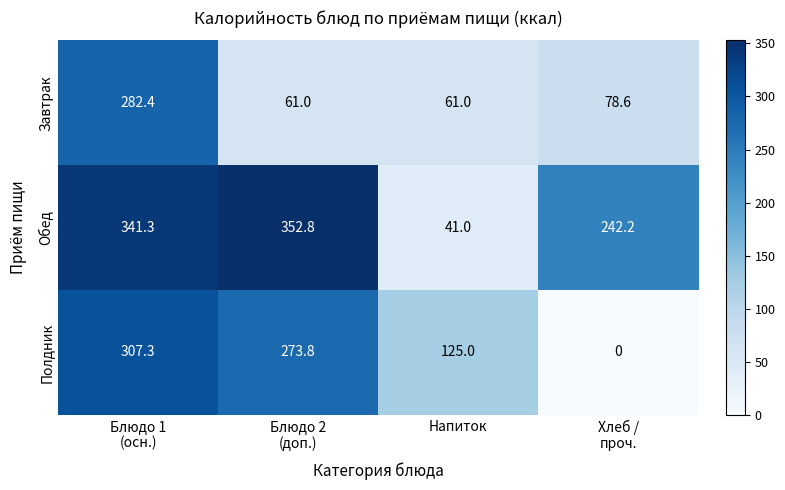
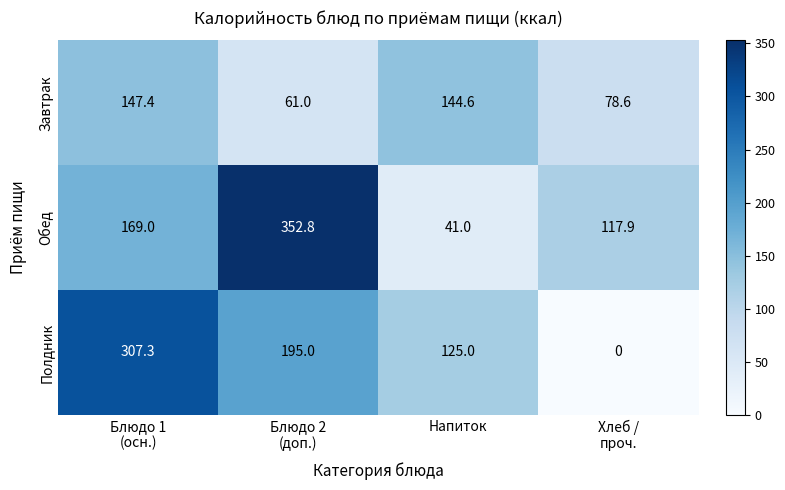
Завтрак, Блюдо 1 (осн.): 282.4 -> 147.4
Завтрак, Напиток: 61.0 -> 144.6
Обед, Блюдо 1 (осн.): 341.3 -> 169.0
Обед, Хлеб / проч.: 242.2 -> 117.9
Полдник, Блюдо 2 (доп.): 273.8 -> 195.0
